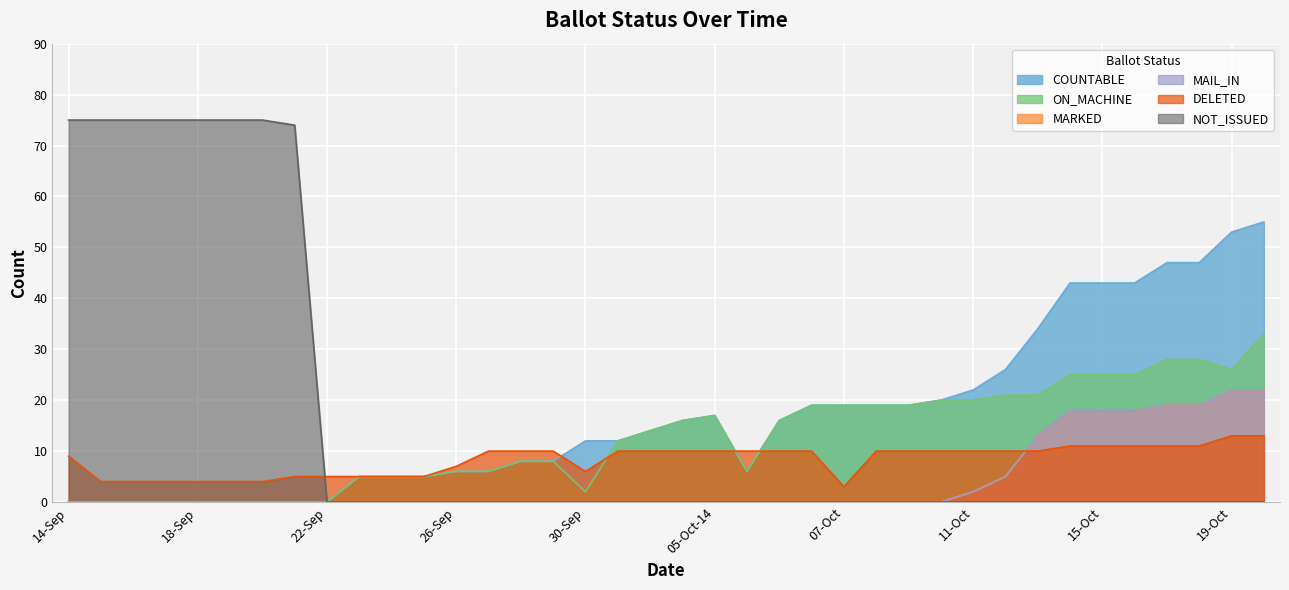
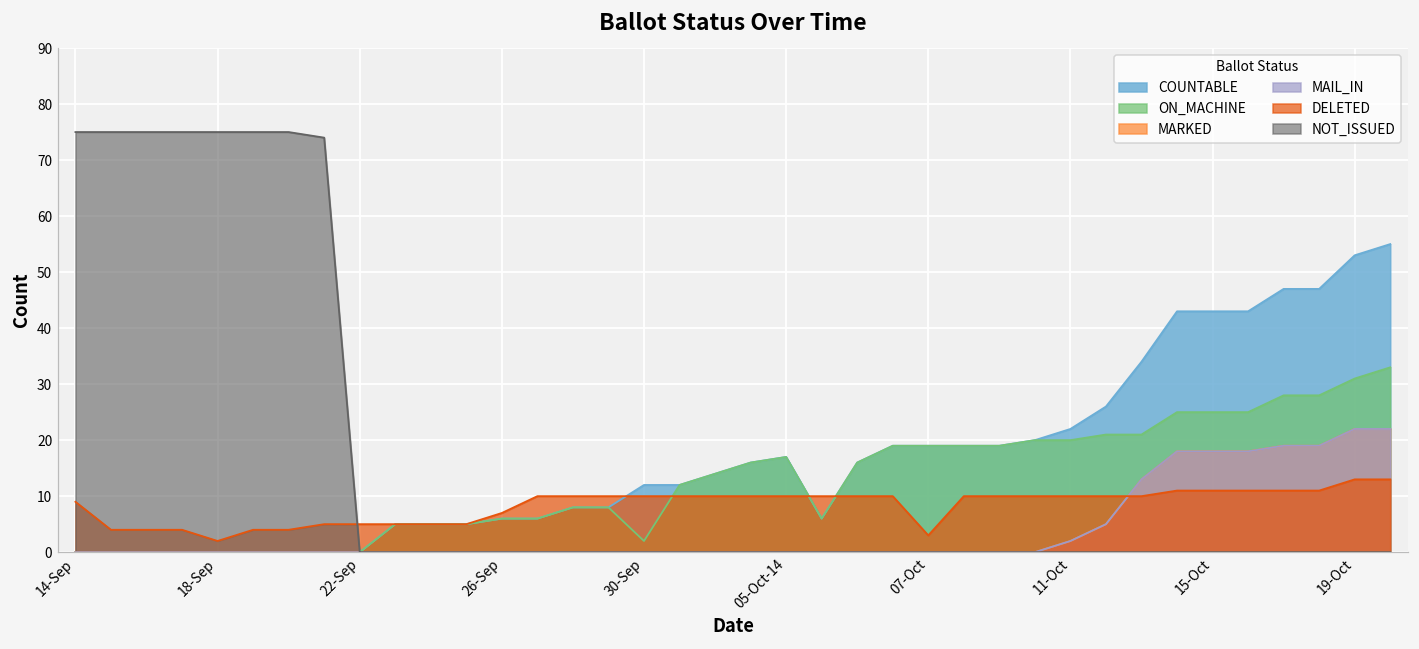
DELETED, 18-Sep: 4 -> 2
DELETED, 30-Sep: 6 -> 10
ON_MACHINE, 19-Oct: 26 -> 31
